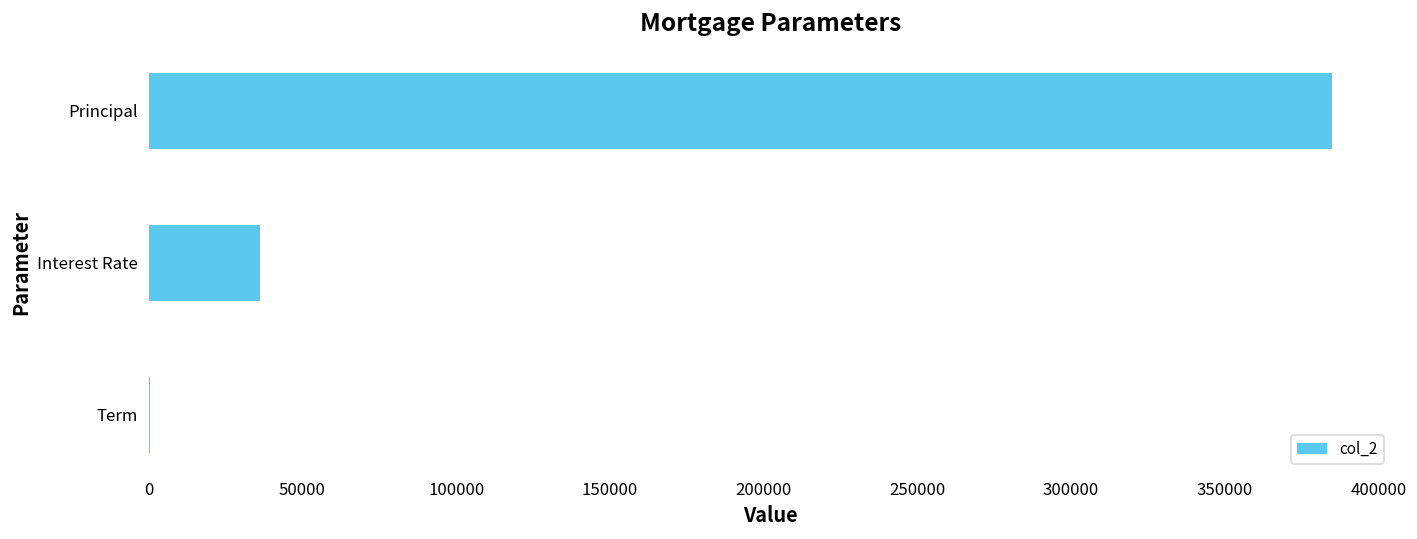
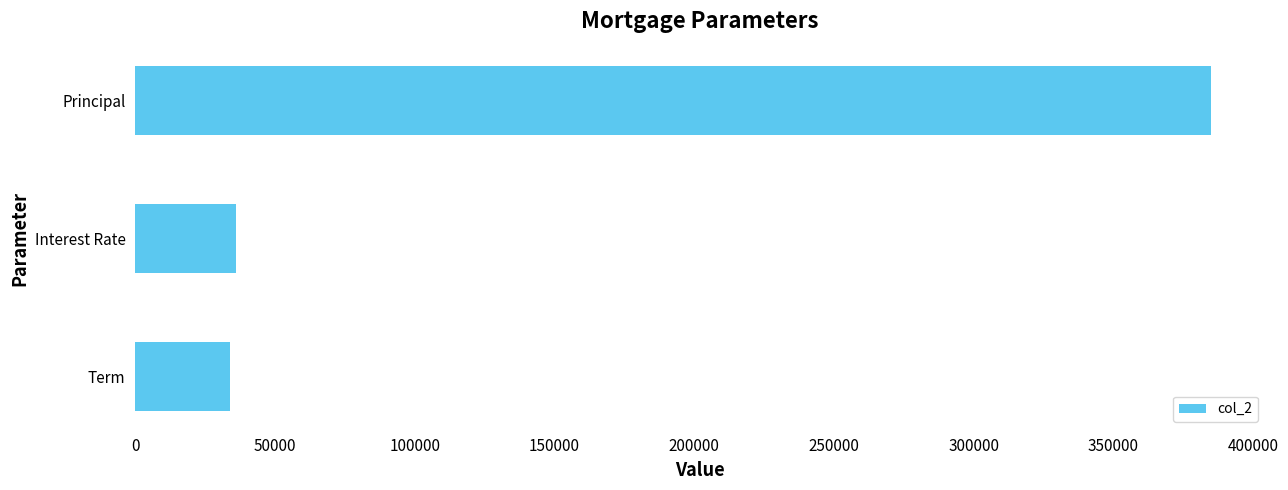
Term: 0 -> 34000
